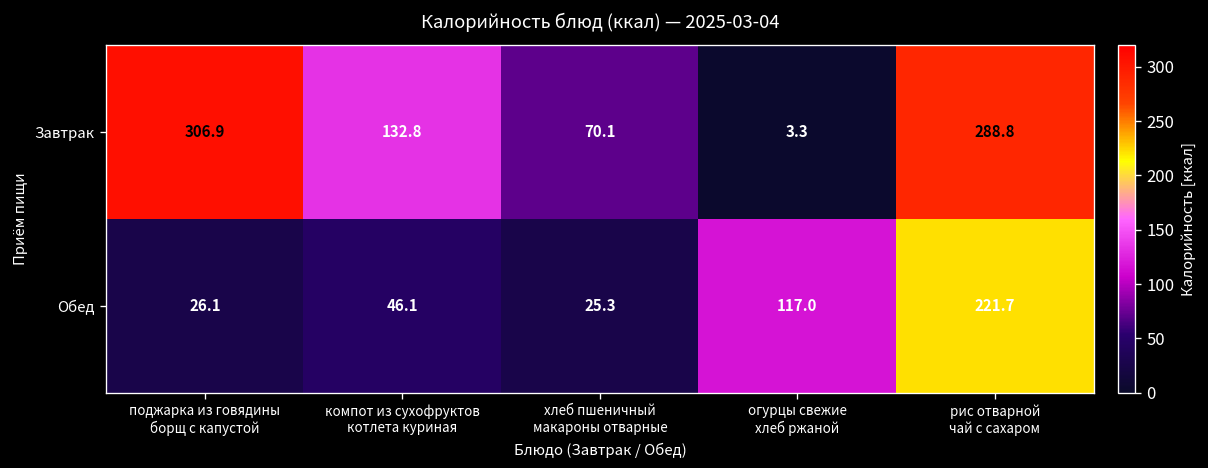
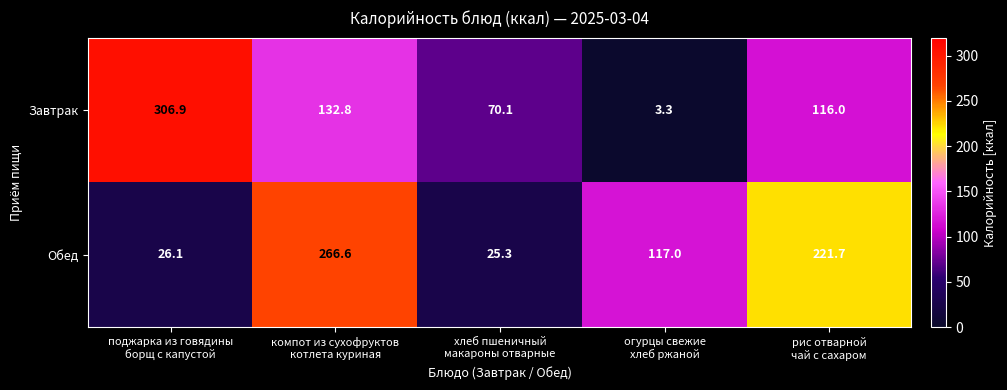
Завтрак, рис отварной чай с сахаром: 288.8 -> 116.0
Обед, компот из сухофруктов котлета куриная: 46.1 -> 266.6
